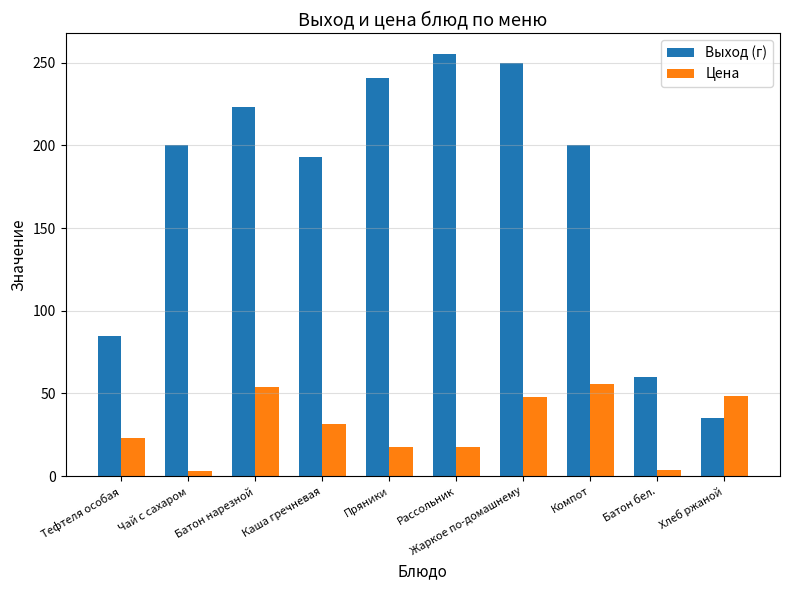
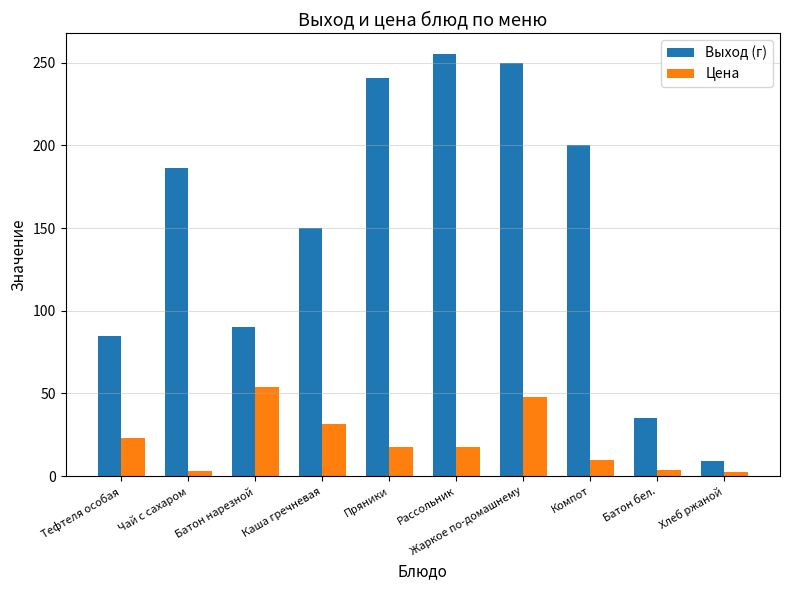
Выход (г), Чай с сахаром: 200 -> 186
Выход (г), Батон нарезной: 223 -> 90
Выход (г), Каша гречневая: 193 -> 150
Цена, Компот: 56 -> 10
Выход (г), Батон бел.: 60 -> 35
Выход (г), Хлеб ржаной: 35 -> 9
Цена, Хлеб ржаной: 49 -> 3
